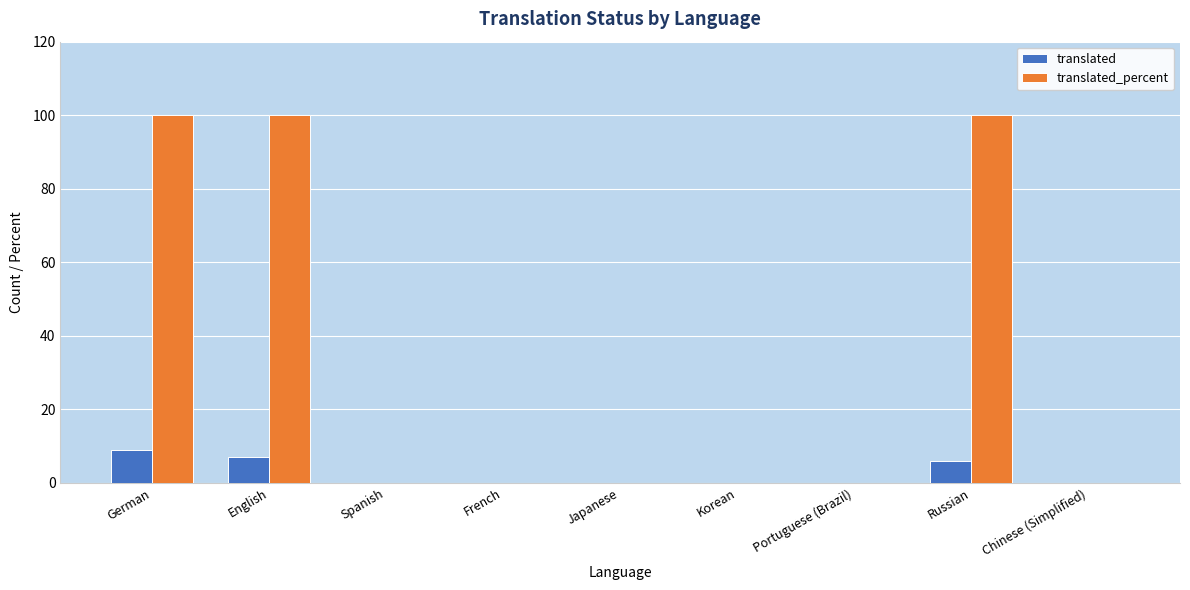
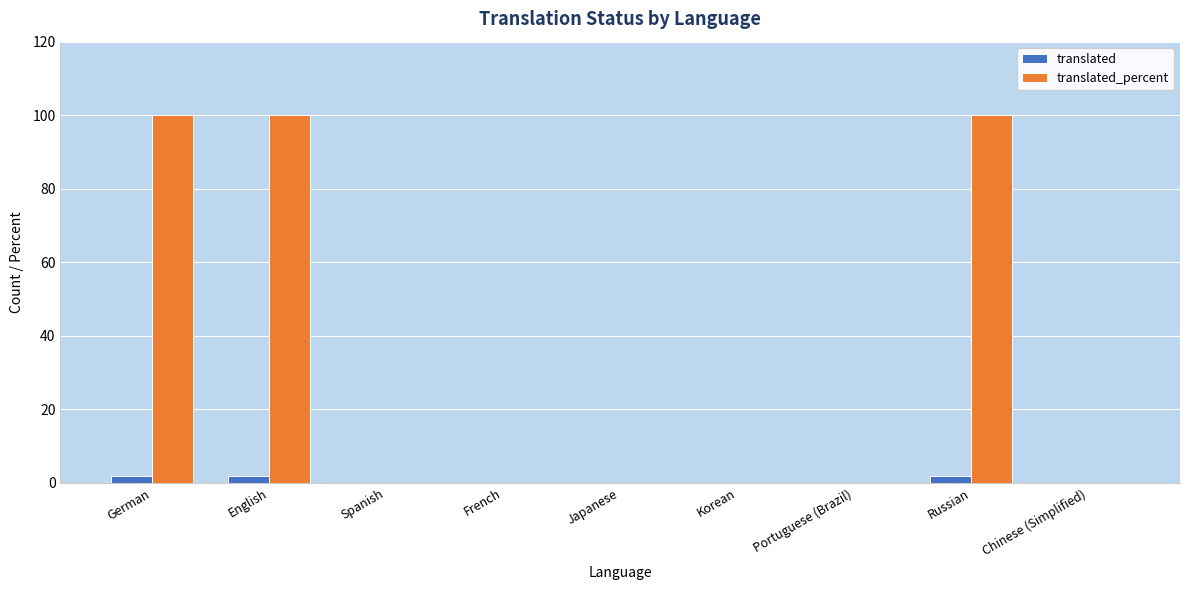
translated, German: 9 -> 2
translated, English: 7 -> 2
translated, Russian: 6 -> 2
